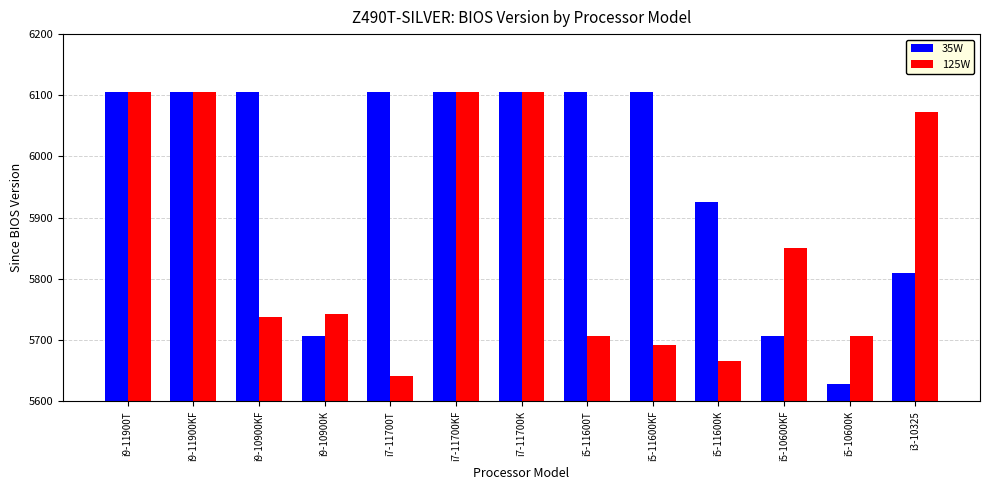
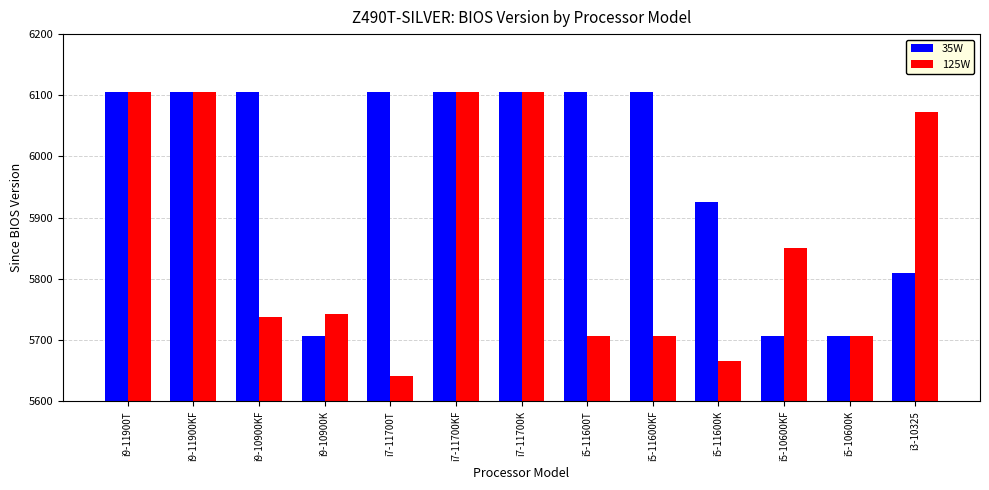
125W, i5-11600KF: 5690 -> 5710
35W, i5-10600K: 5630 -> 5710
